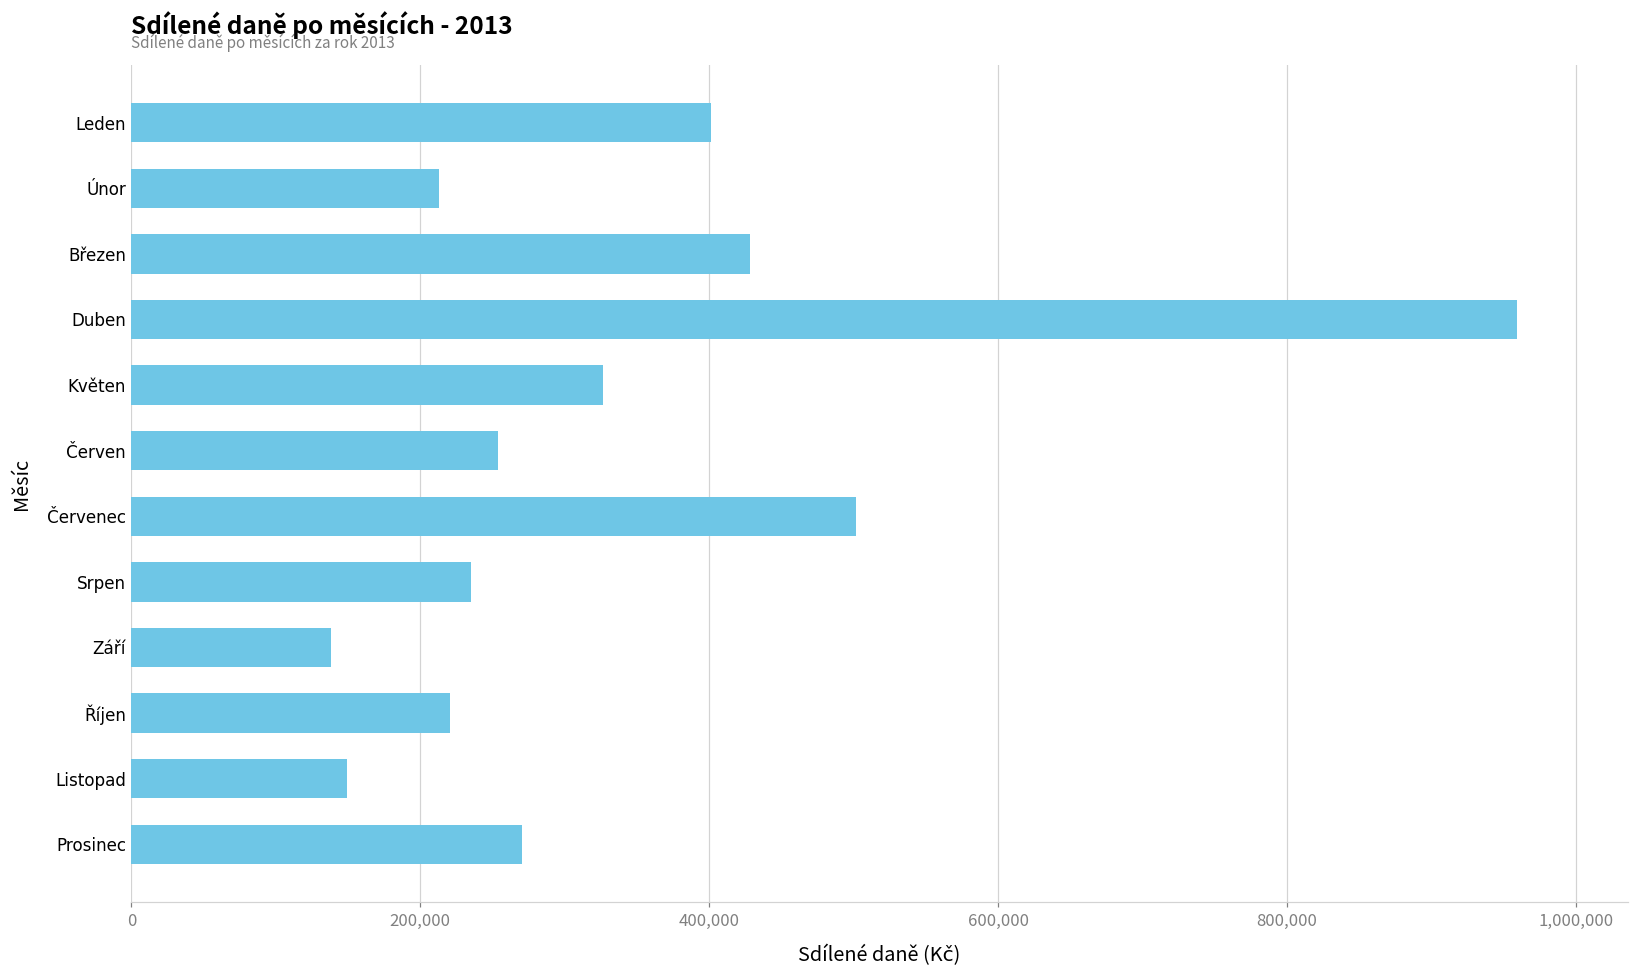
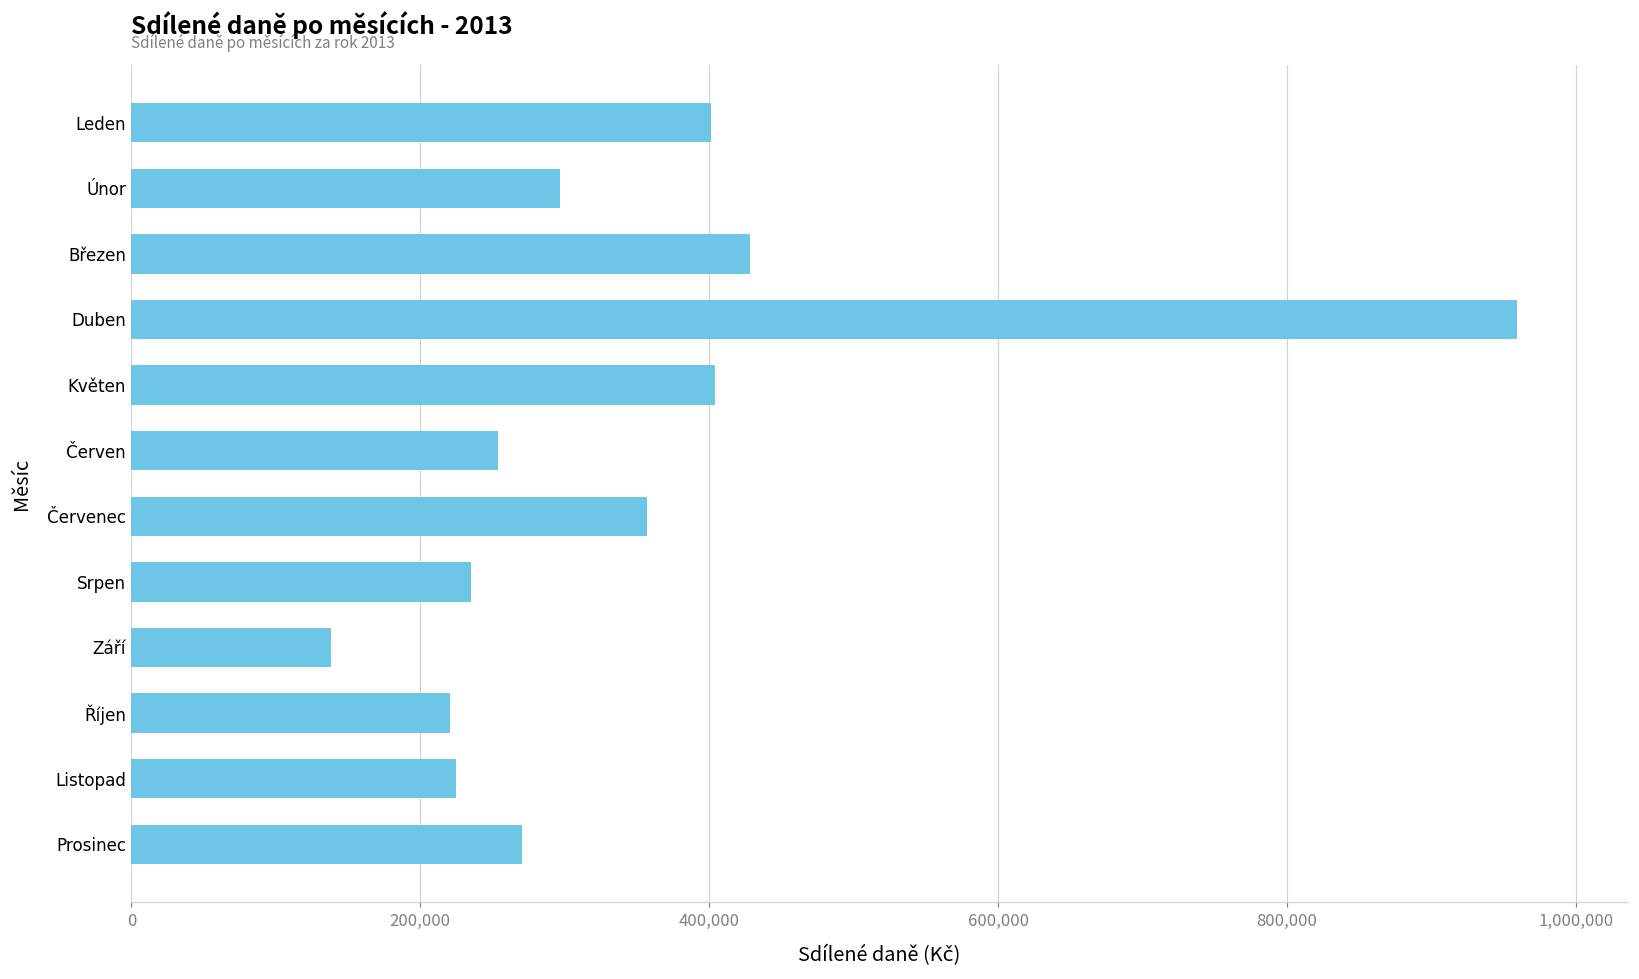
Únor: 213,000 -> 297,000
Květen: 326,000 -> 404,000
Červenec: 501,000 -> 357,000
Listopad: 149,000 -> 225,000
